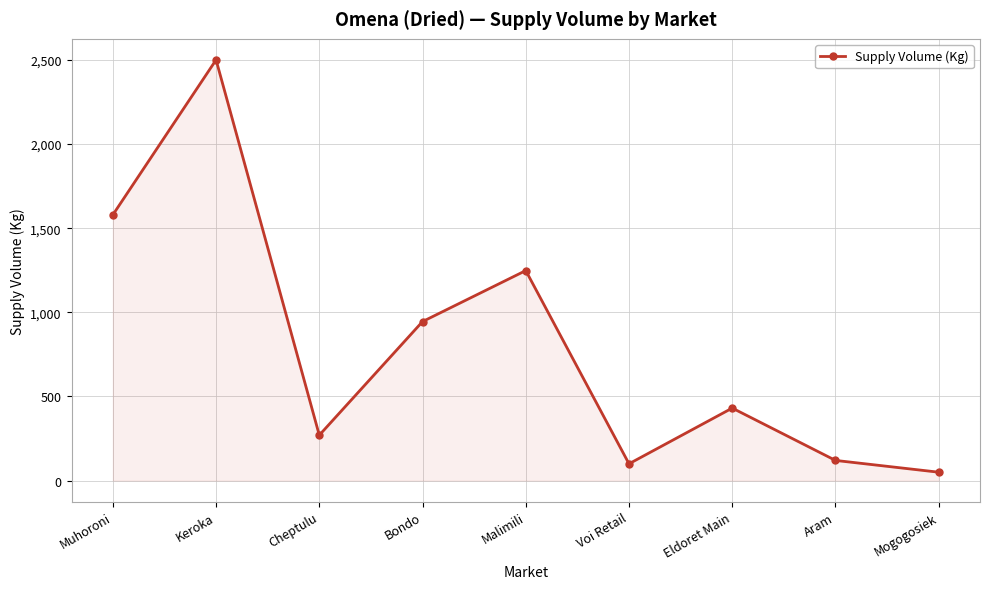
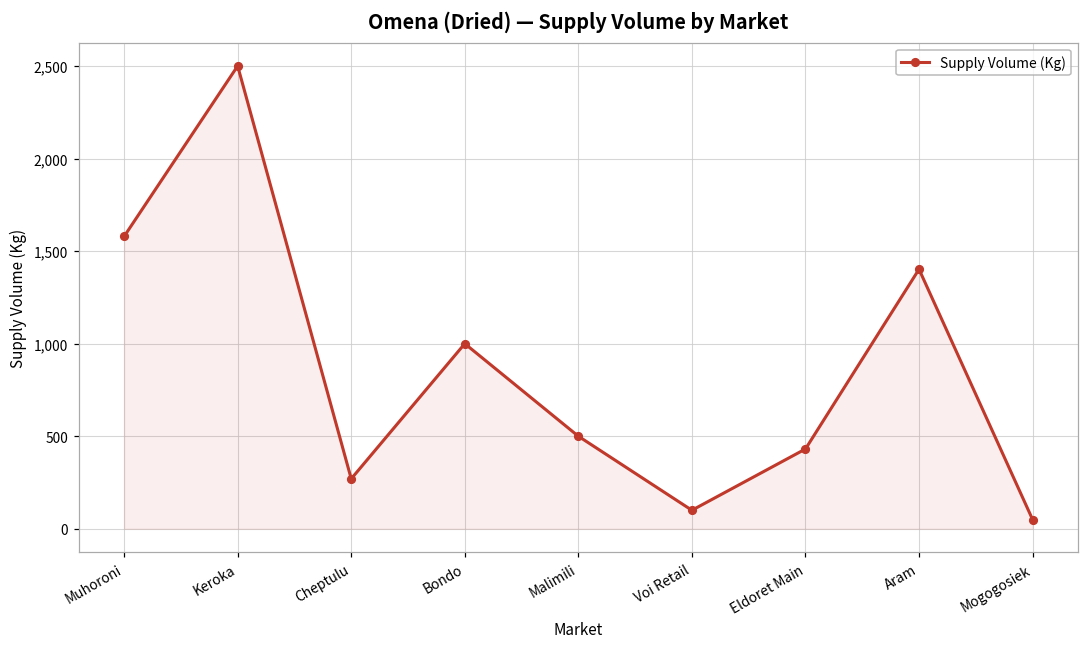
Bondo: 950 -> 1,000
Malimili: 1,250 -> 500
Aram: 120 -> 1,400
